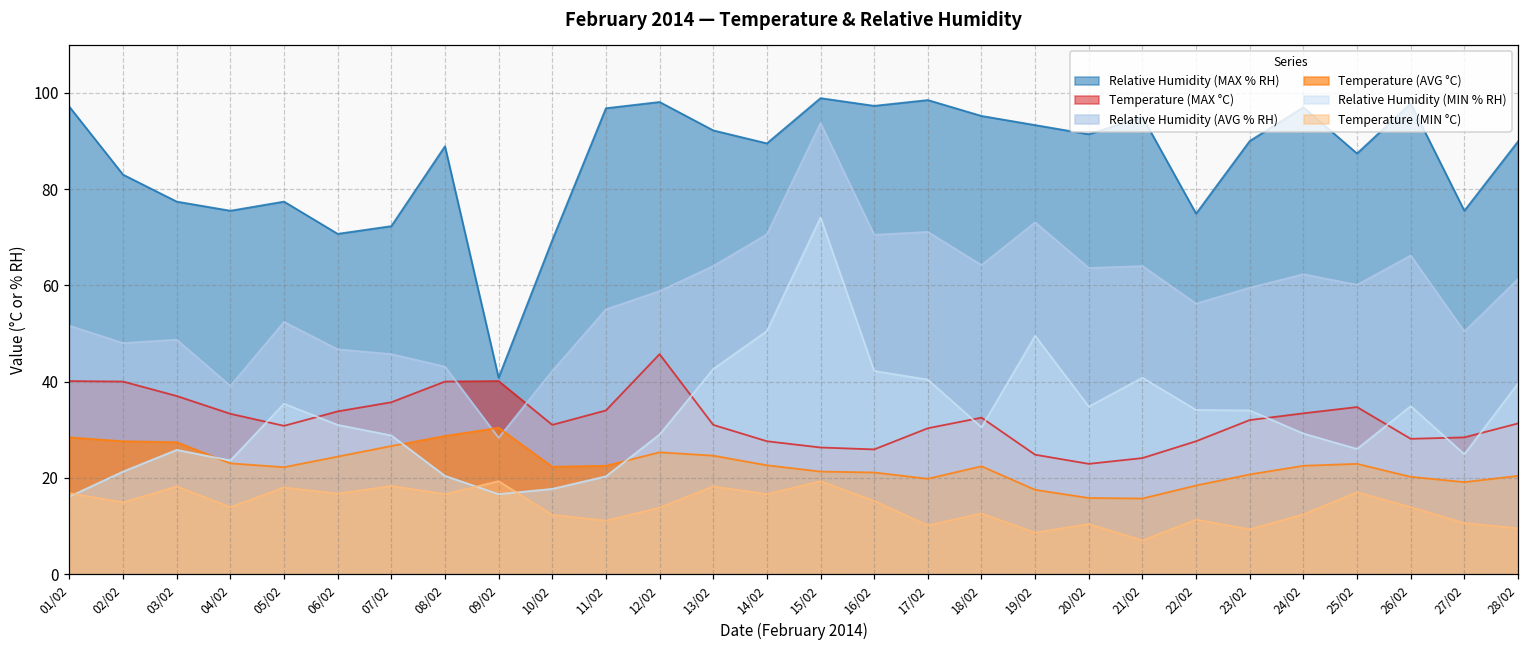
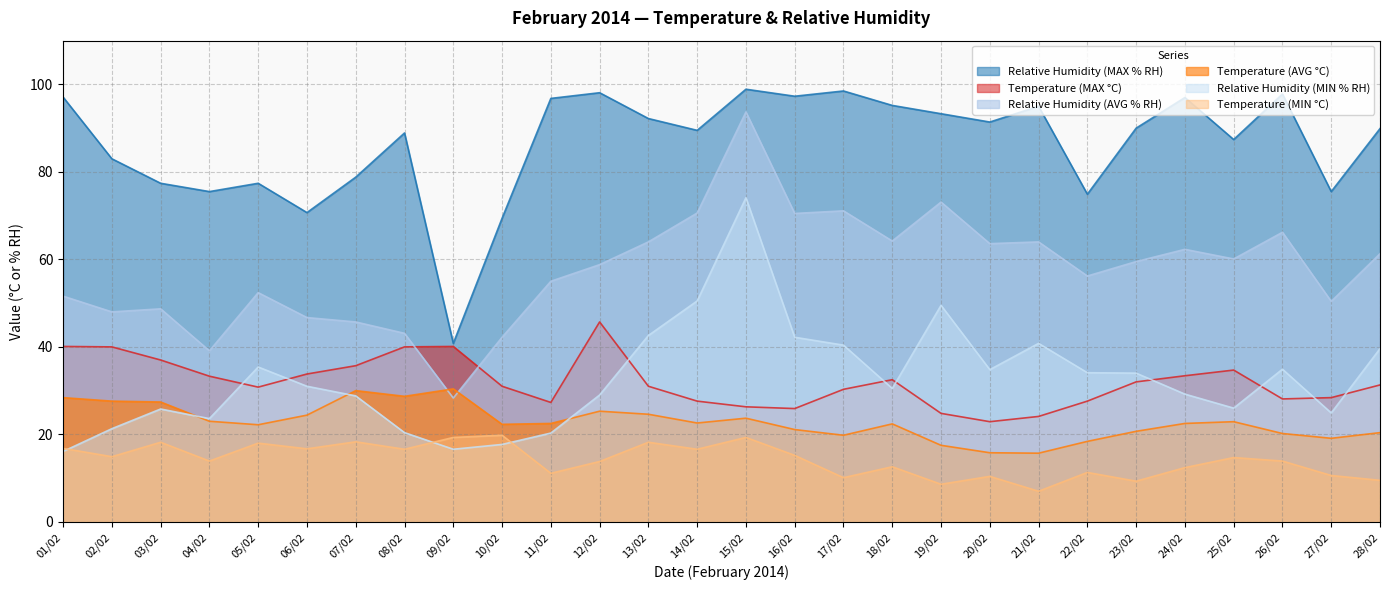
Relative Humidity (MAX % RH), 07/02: 72 -> 79
Temperature (AVG °C), 07/02: 27 -> 30
Temperature (MIN °C), 10/02: 12 -> 20
Temperature (MAX °C), 11/02: 34 -> 27
Temperature (AVG °C), 15/02: 21 -> 24
Temperature (MIN °C), 25/02: 17 -> 15
